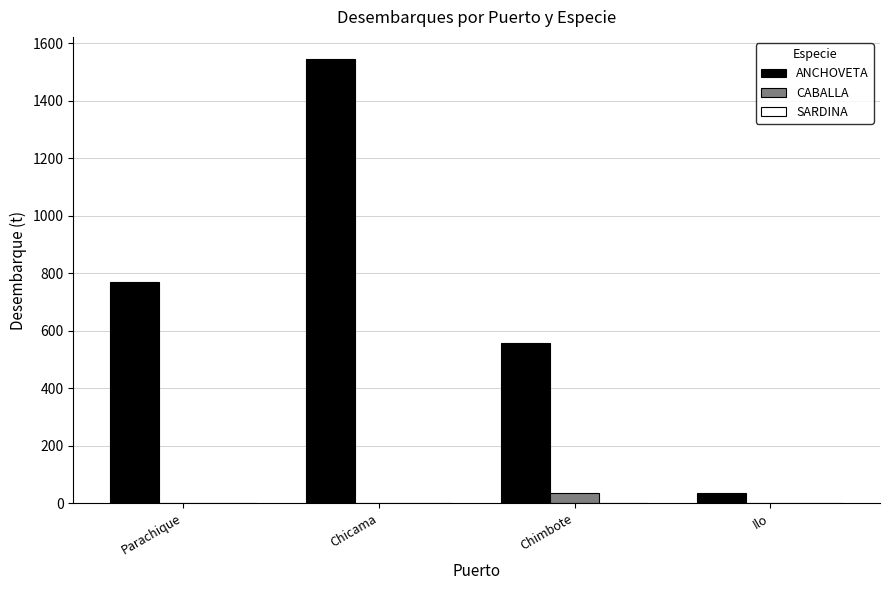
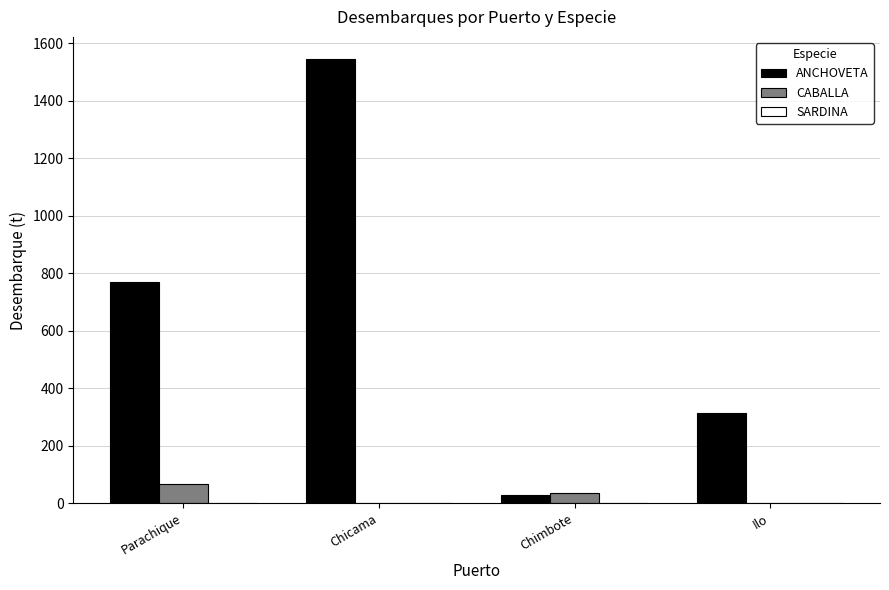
CABALLA, Parachique: 0 -> 70
ANCHOVETA, Chimbote: 560 -> 30
ANCHOVETA, Ilo: 40 -> 310
